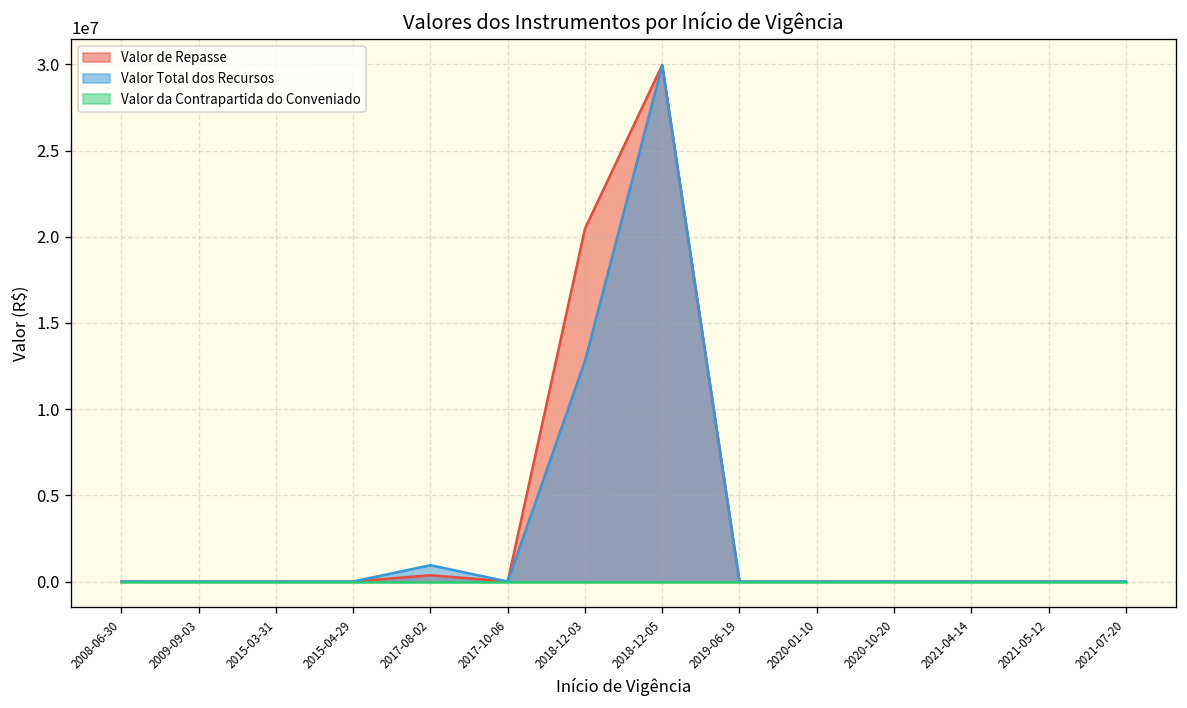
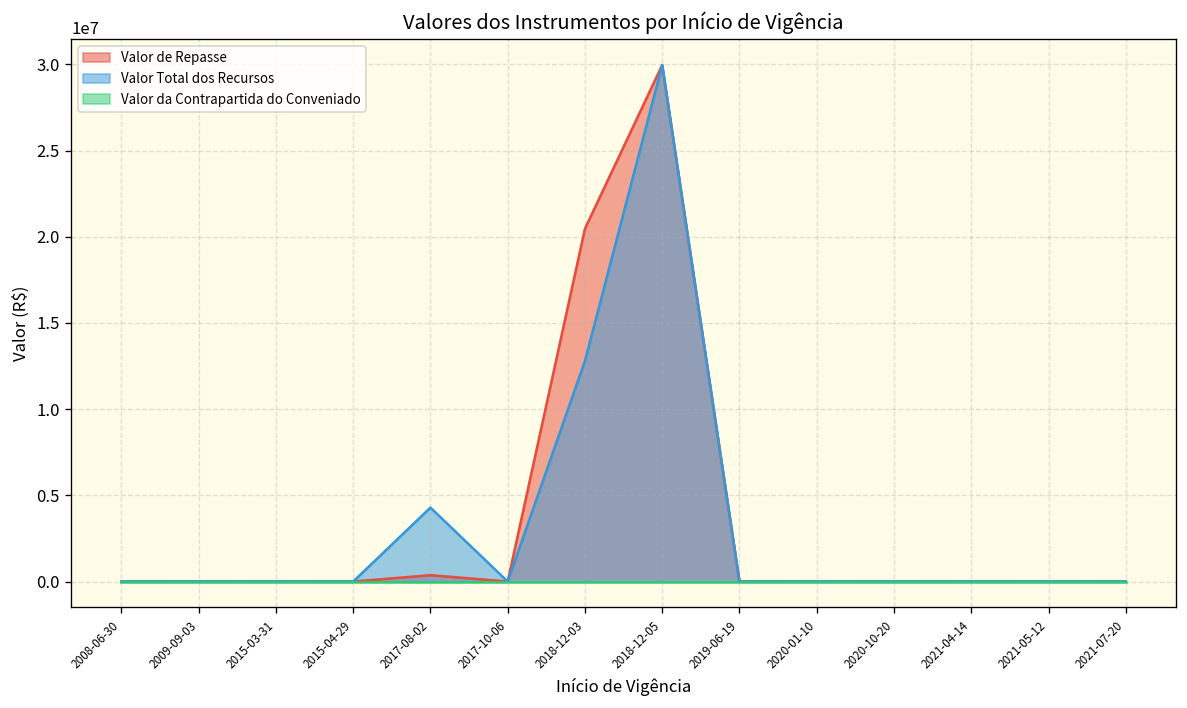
Valor Total dos Recursos, 2017-08-02: 900000 -> 4300000
